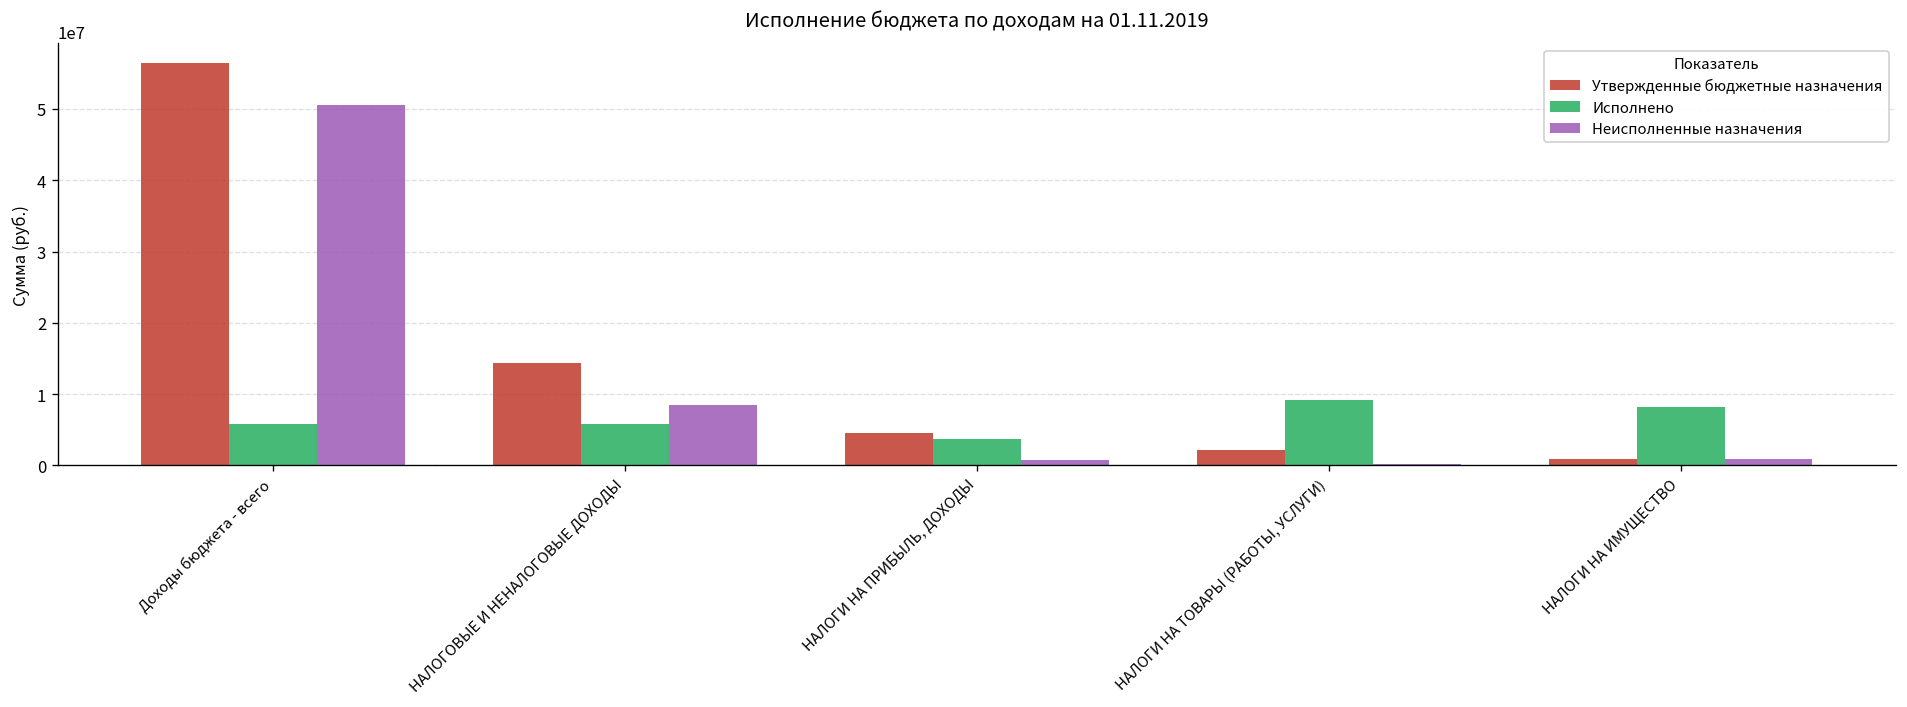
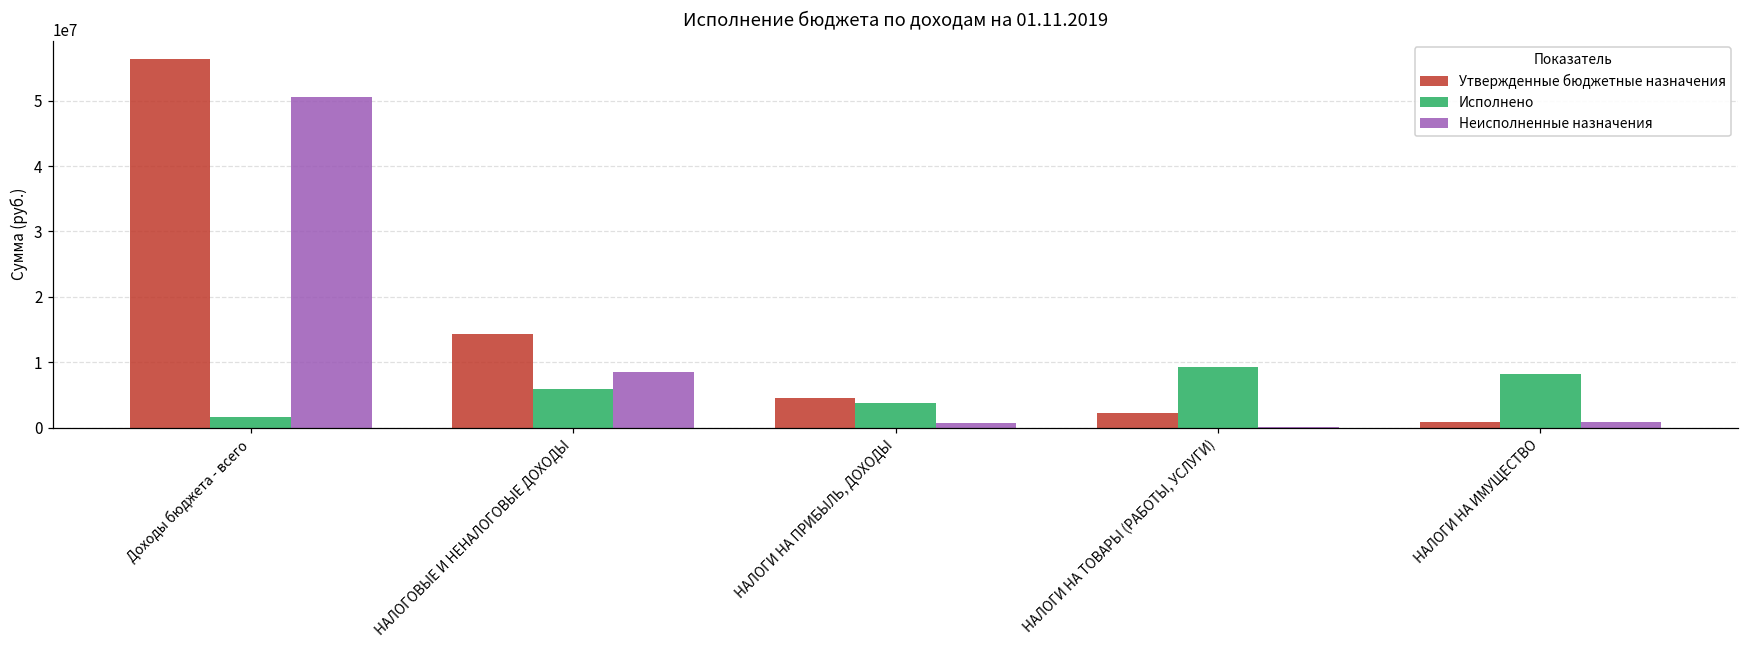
Исполнено, Доходы бюджета - всего: 6000000 -> 2000000
